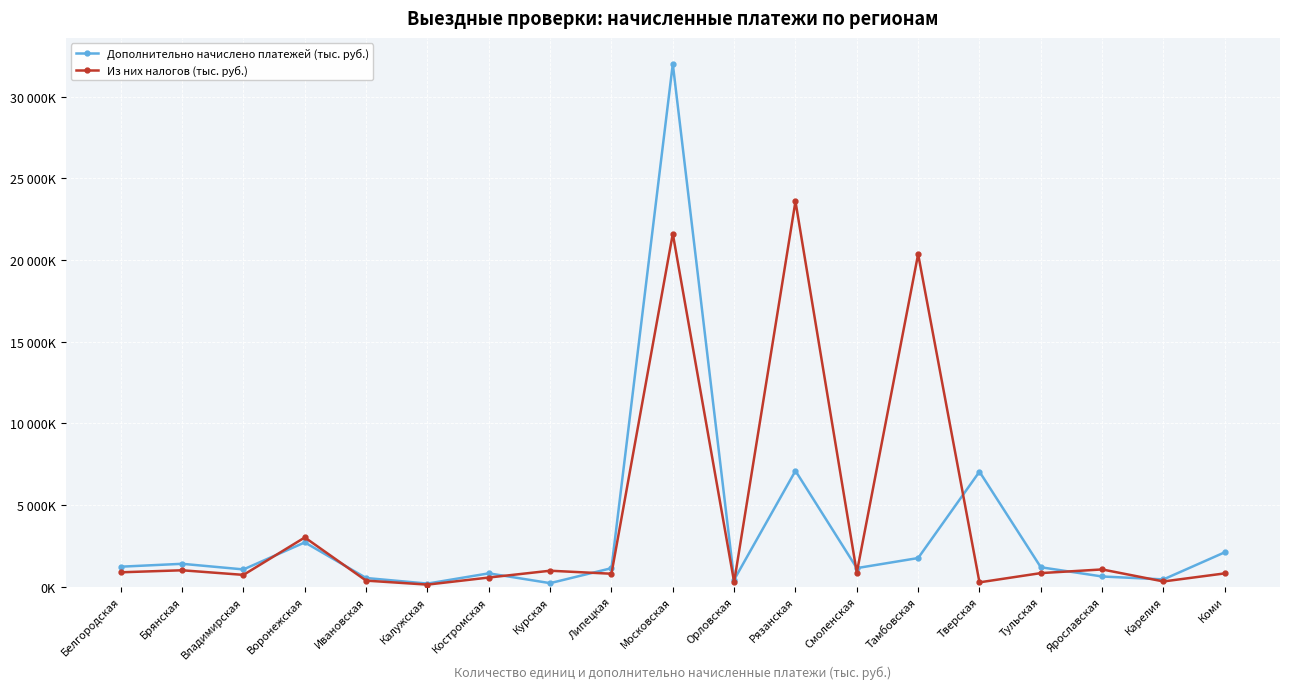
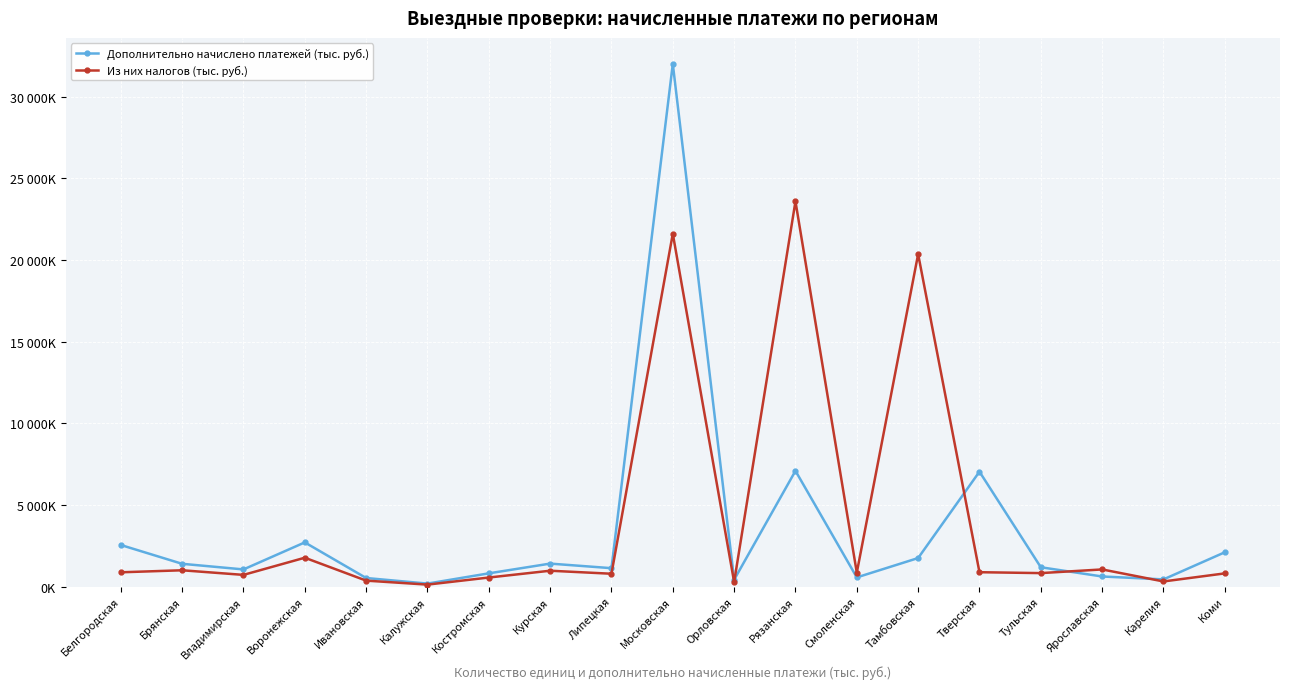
Дополнительно начислено платежей (тыс. руб.), Белгородская: 1200000 -> 2500000
Из них налогов (тыс. руб.), Воронежская: 3000000 -> 1800000
Дополнительно начислено платежей (тыс. руб.), Курская: 200000 -> 1400000
Дополнительно начислено платежей (тыс. руб.), Смоленская: 1100000 -> 600000
Из них налогов (тыс. руб.), Тверская: 300000 -> 900000
